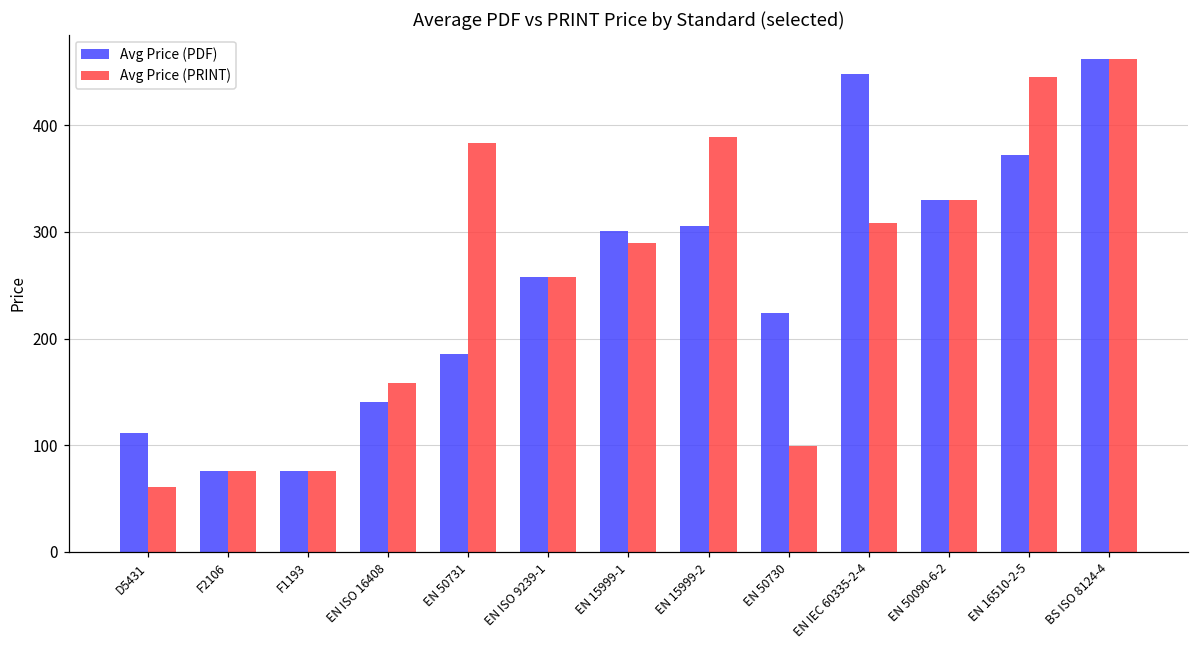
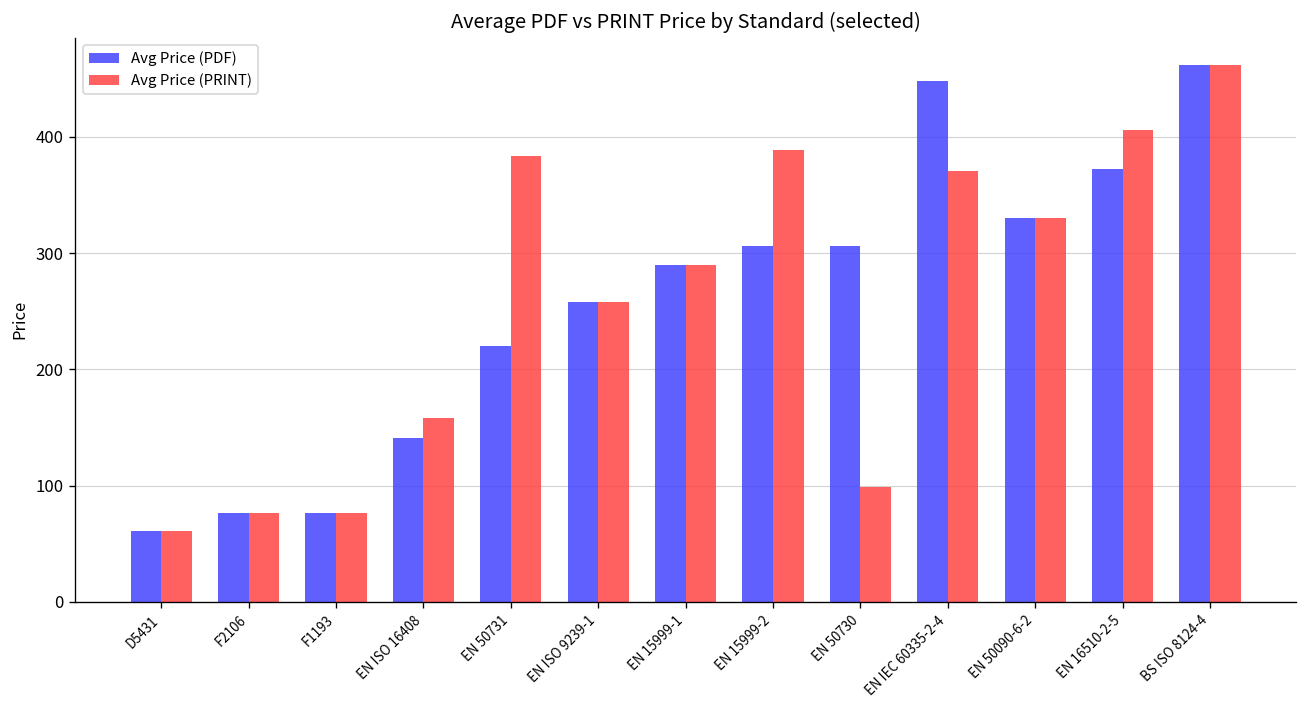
Avg Price (PDF), D5431: 110 -> 60
Avg Price (PDF), EN 50731: 190 -> 220
Avg Price (PDF), EN 15999-1: 300 -> 290
Avg Price (PDF), EN 50730: 220 -> 310
Avg Price (PRINT), EN IEC 60335-2-4: 310 -> 370
Avg Price (PRINT), EN 16510-2-5: 450 -> 410
